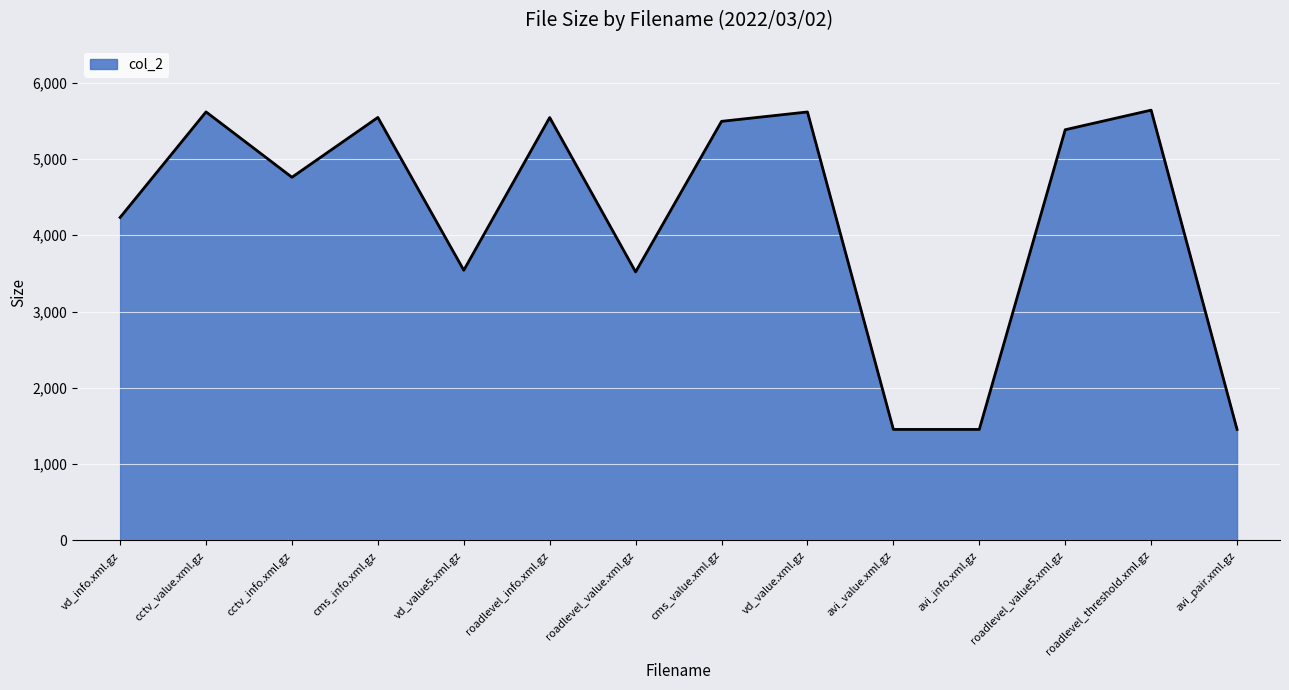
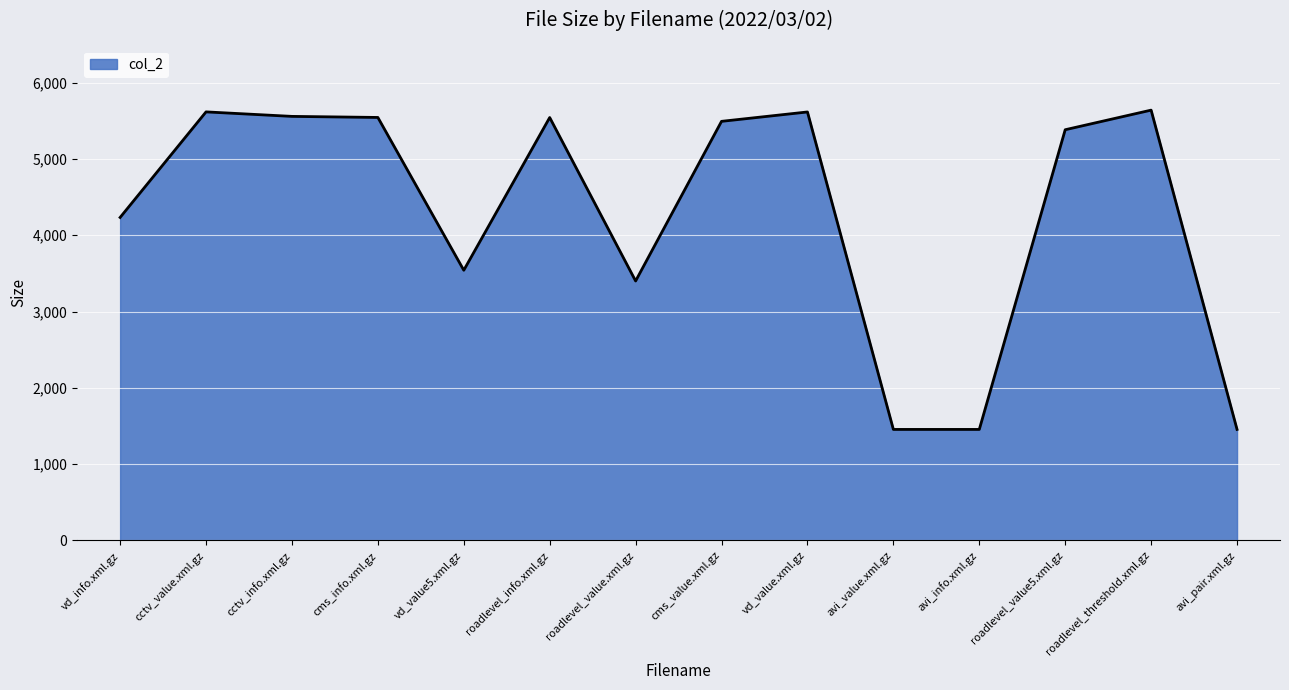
cctv_info.xml.gz: 4,800 -> 5,600
roadlevel_value.xml.gz: 3,500 -> 3,400
